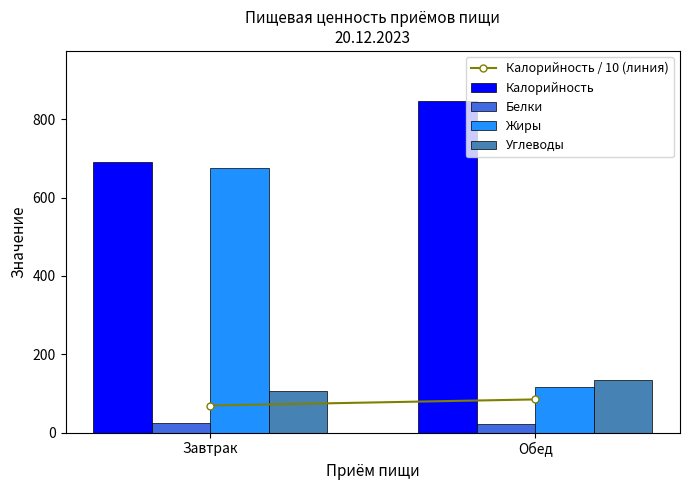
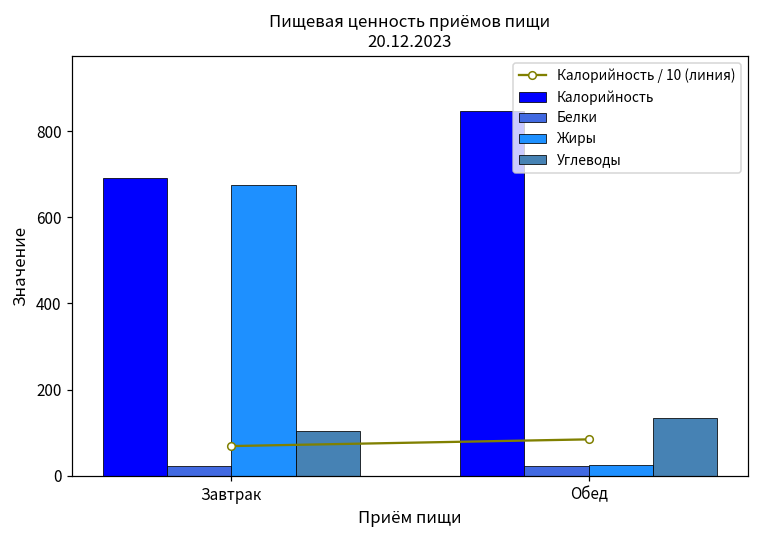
Жиры, Обед: 120 -> 20
